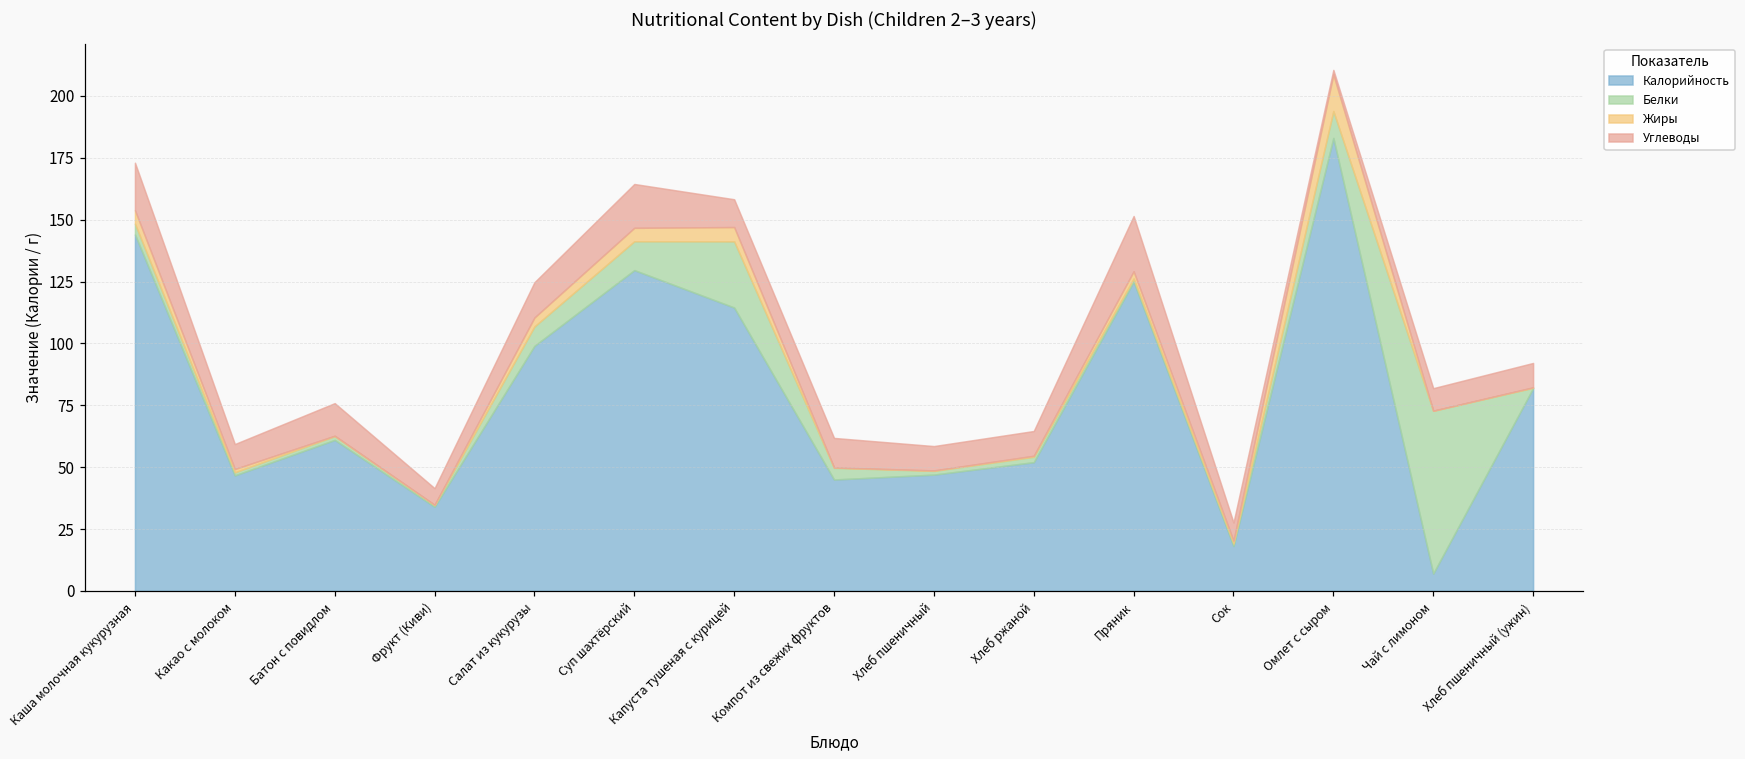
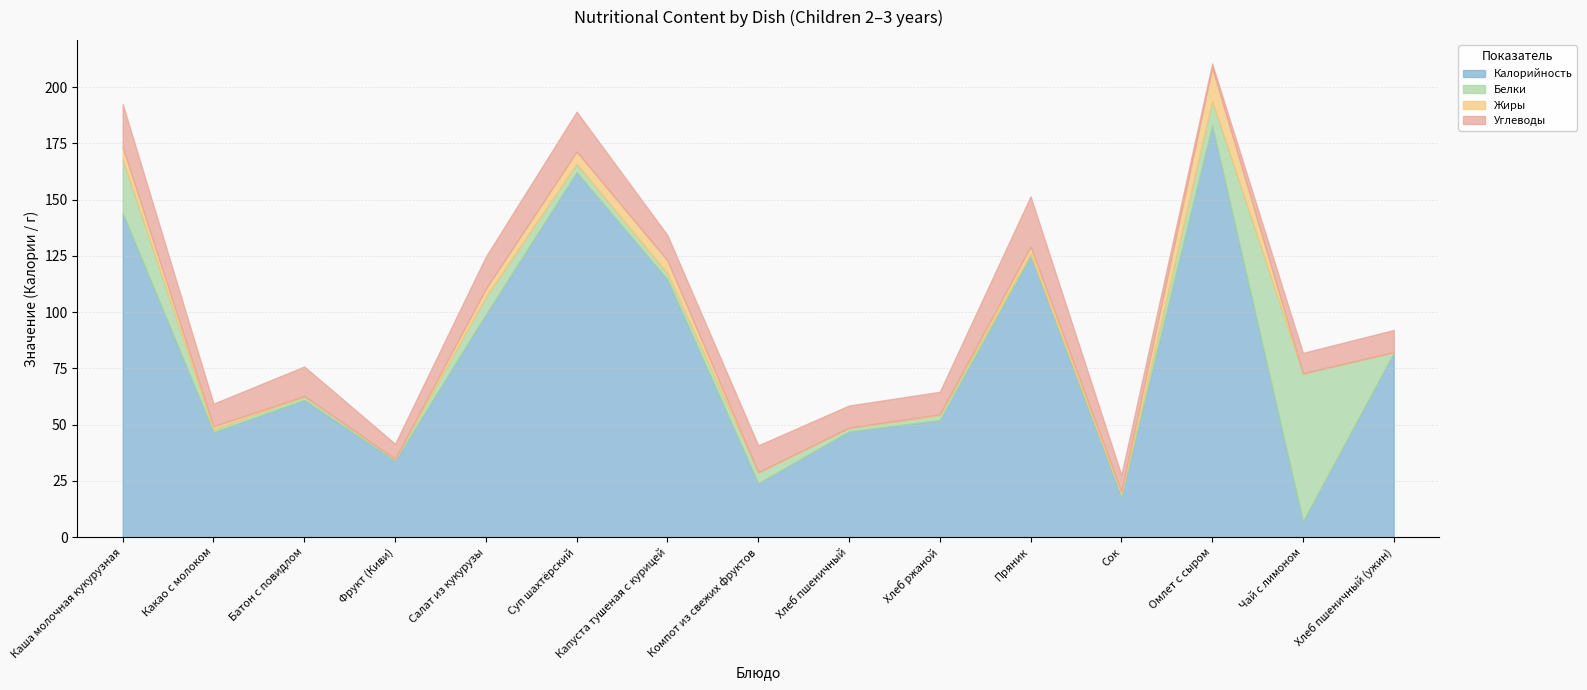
Белки, Каша молочная кукурузная: 4 -> 24
Калорийность, Суп шахтёрский: 130 -> 162
Белки, Суп шахтёрский: 12 -> 4
Белки, Капуста тушеная с курицей: 27 -> 3
Калорийность, Компот из свежих фруктов: 45 -> 24
